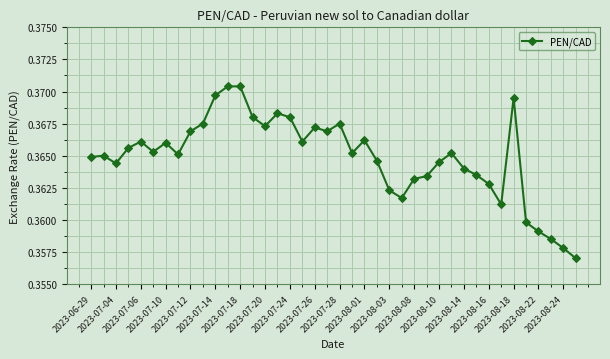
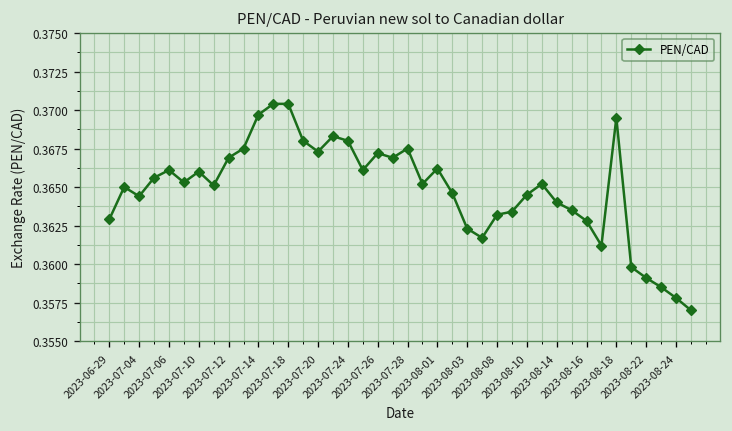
2023-06-29: 0.3649 -> 0.3629
